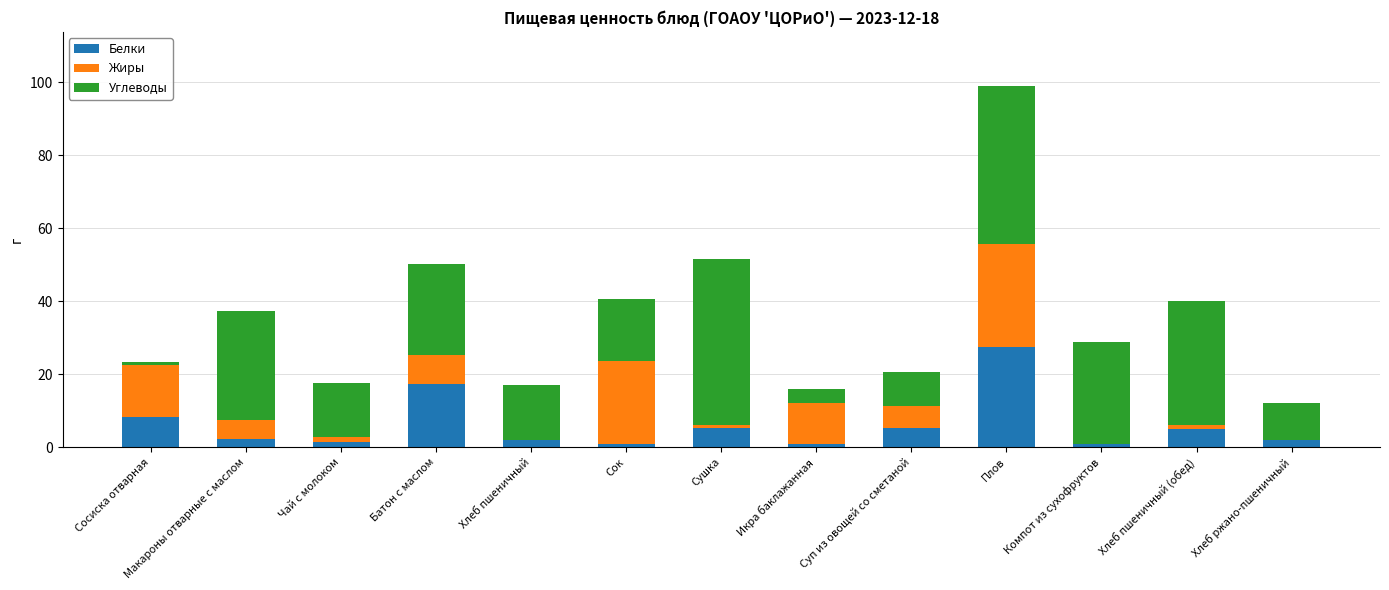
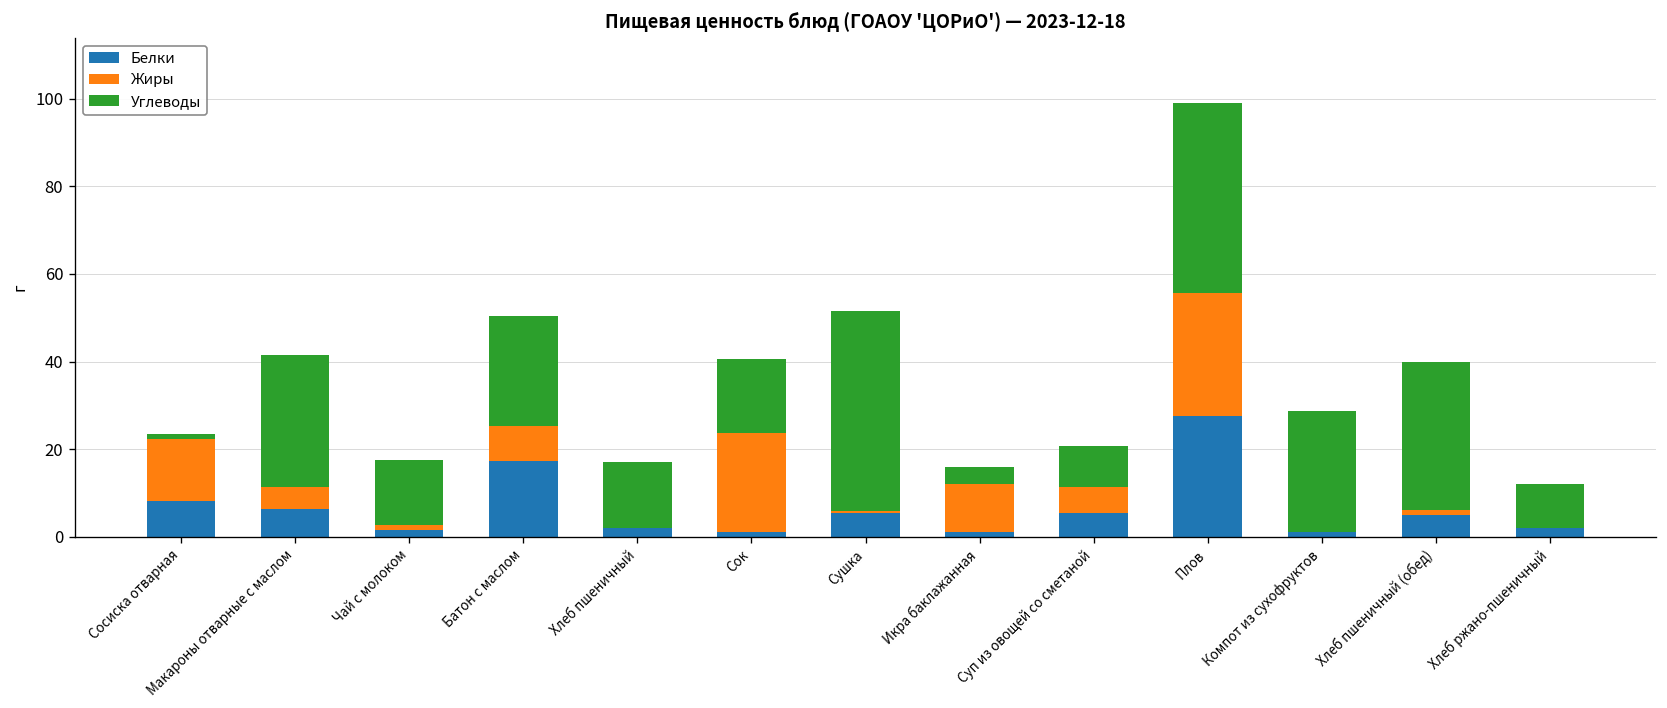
Белки, Макароны отварные с маслом: 2 -> 6
